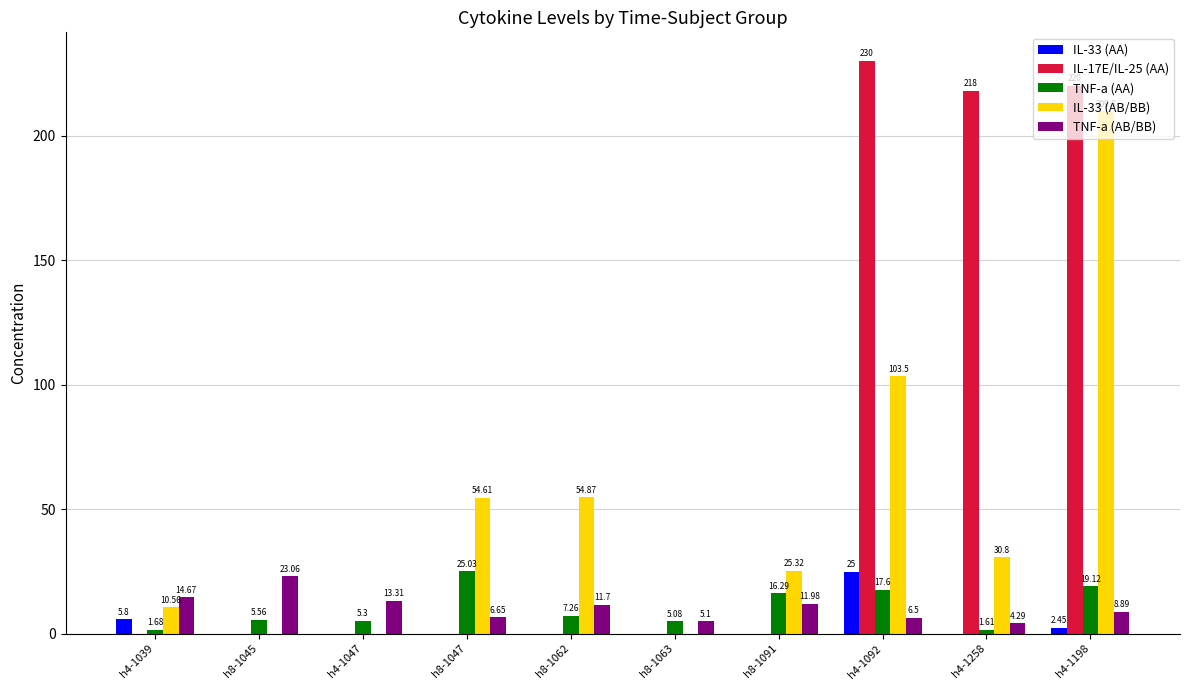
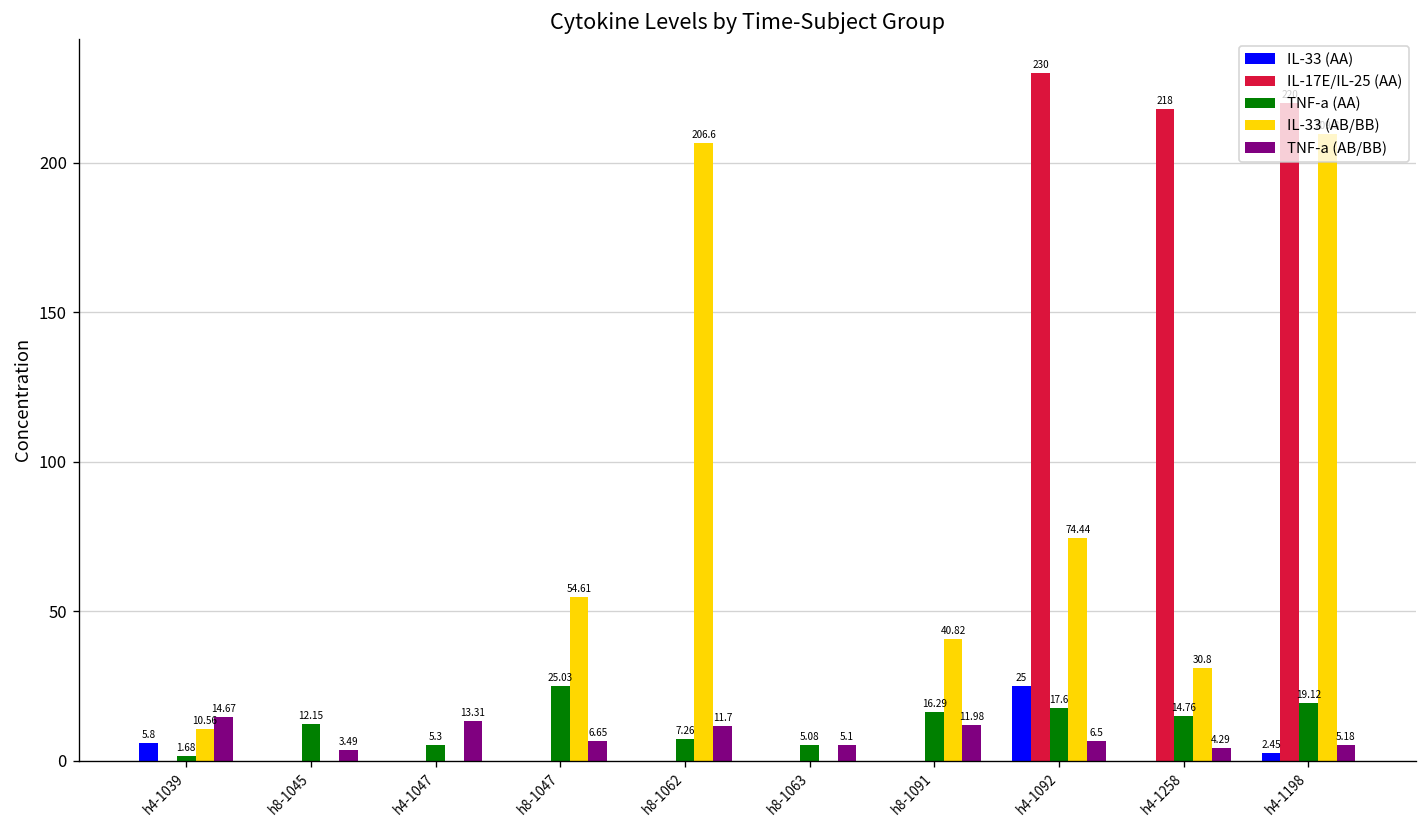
TNF-a (AA), h8-1045: 5.56 -> 12.15
TNF-a (AB/BB), h8-1045: 23.06 -> 3.49
IL-33 (AB/BB), h8-1062: 54.87 -> 206.6
IL-33 (AB/BB), h8-1091: 25.32 -> 40.82
IL-33 (AB/BB), h4-1092: 103.5 -> 74.44
TNF-a (AA), h4-1258: 1.61 -> 14.76
TNF-a (AB/BB), h4-1198: 8.89 -> 5.18
